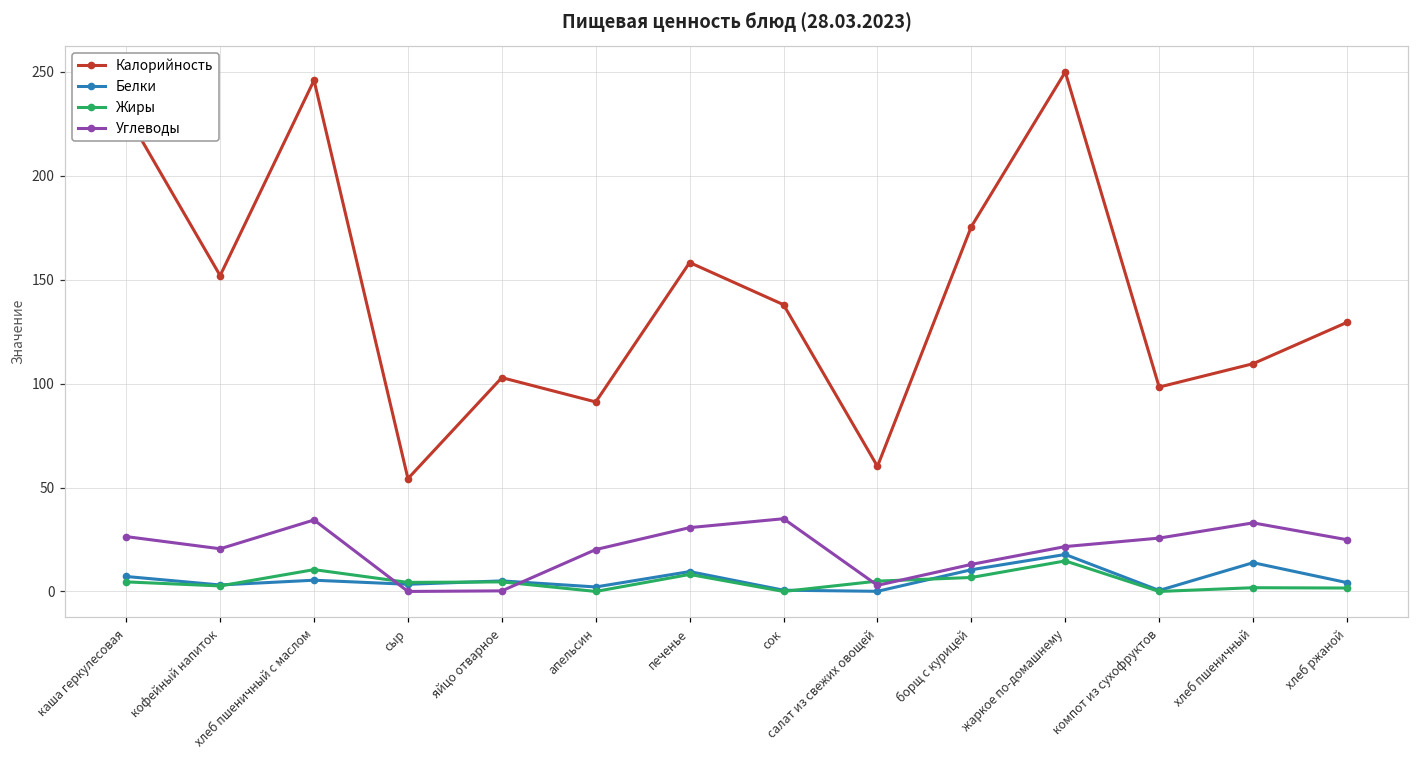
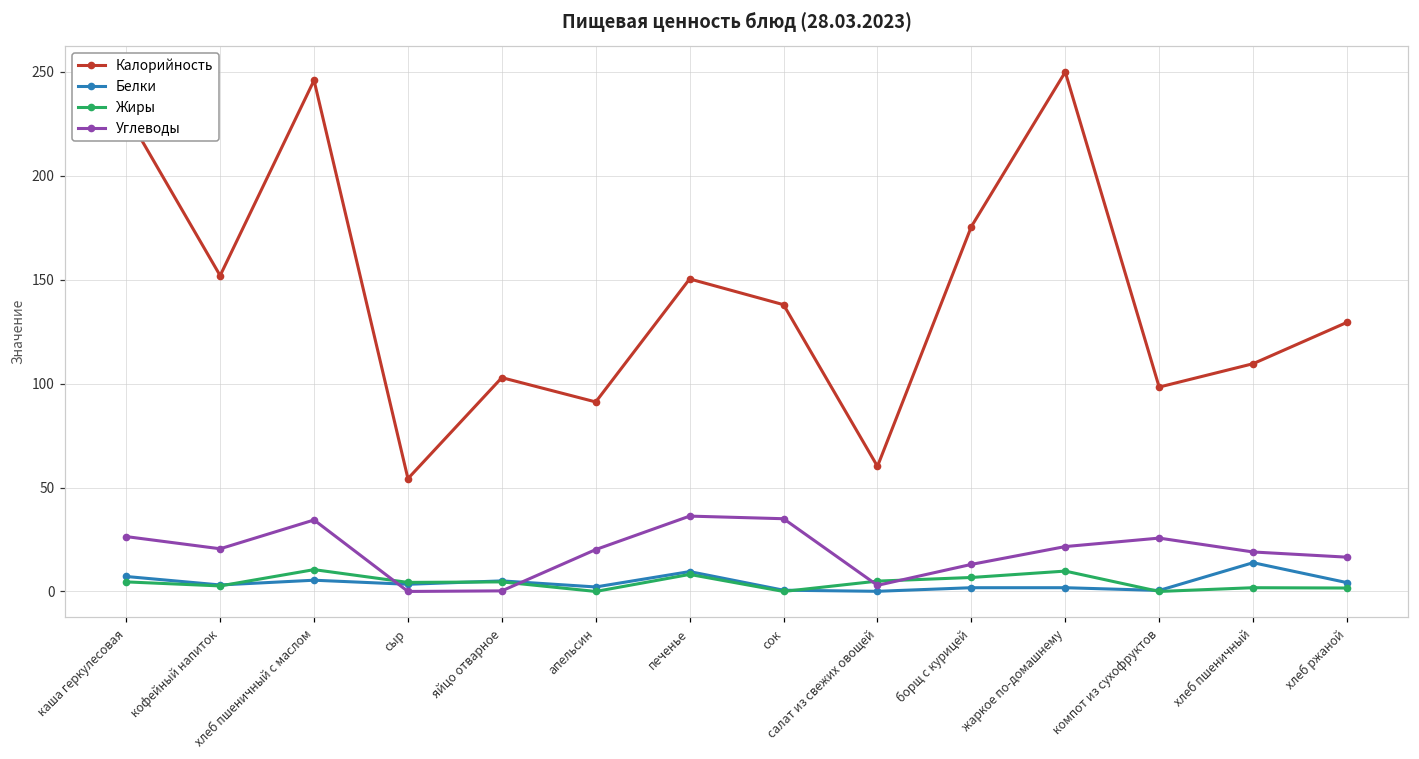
Калорийность, печенье: 158 -> 150
Углеводы, печенье: 31 -> 36
Белки, борщ с курицей: 10 -> 2
Белки, жаркое по-домашнему: 18 -> 2
Жиры, жаркое по-домашнему: 15 -> 10
Углеводы, хлеб пшеничный: 33 -> 19
Углеводы, хлеб ржаной: 25 -> 17
